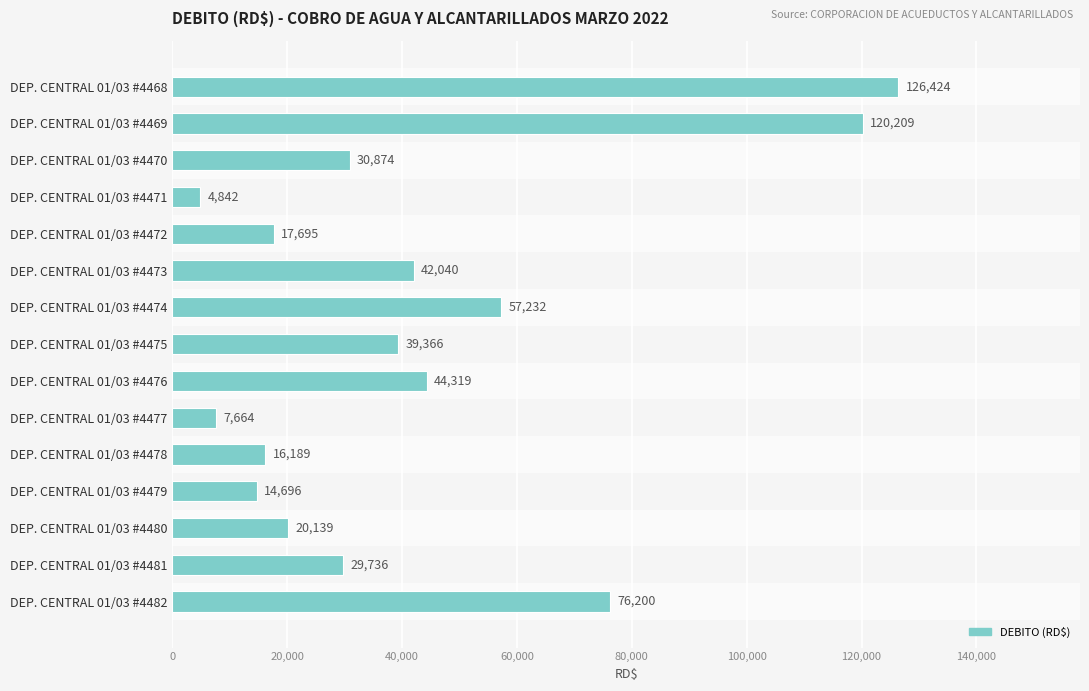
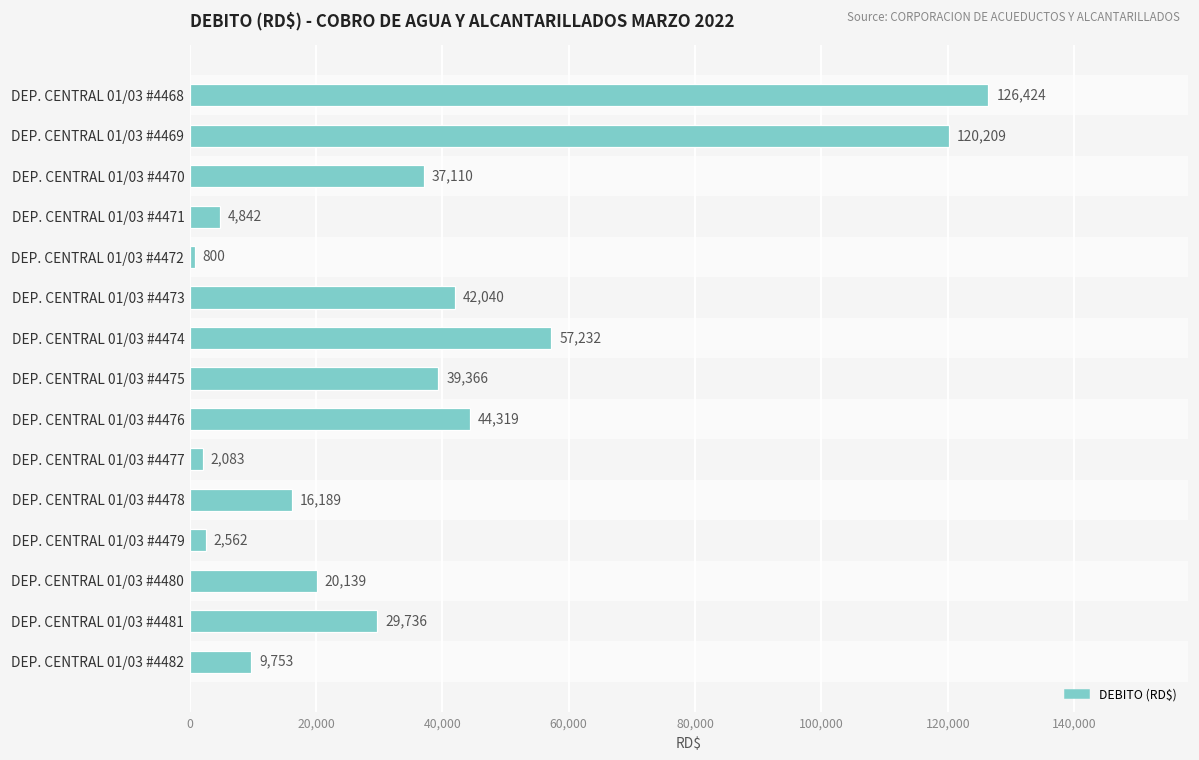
DEP. CENTRAL 01/03 #4470: 30,874 -> 37,110
DEP. CENTRAL 01/03 #4472: 17,695 -> 800
DEP. CENTRAL 01/03 #4477: 7,664 -> 2,083
DEP. CENTRAL 01/03 #4479: 14,696 -> 2,562
DEP. CENTRAL 01/03 #4482: 76,200 -> 9,753
